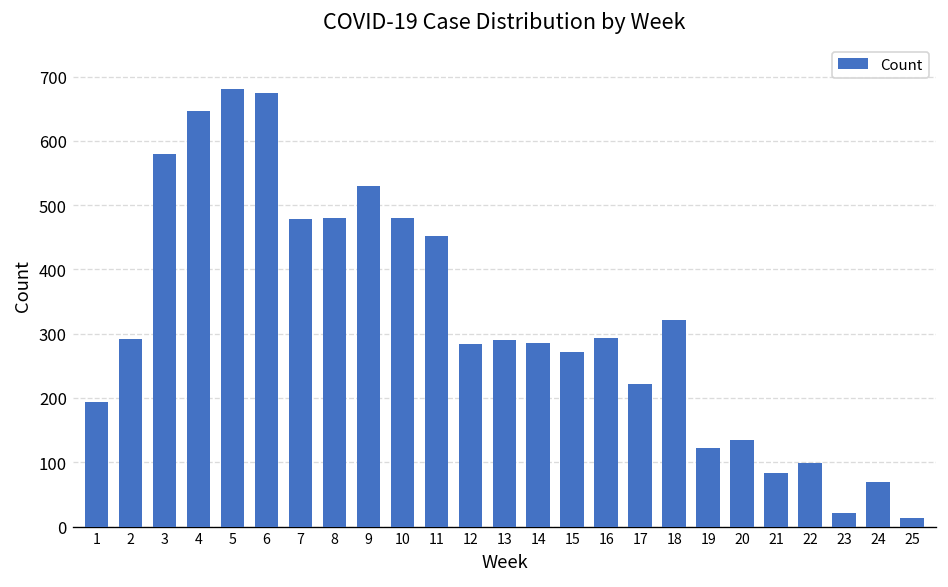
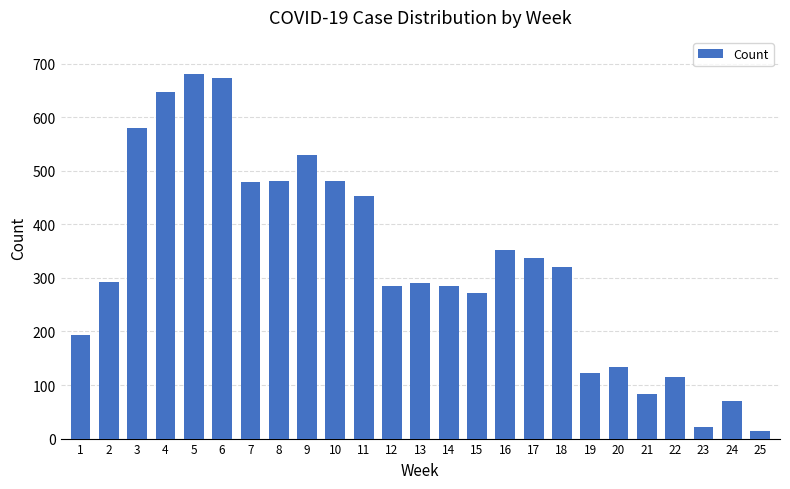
16: 290 -> 350
17: 220 -> 340
22: 100 -> 120
